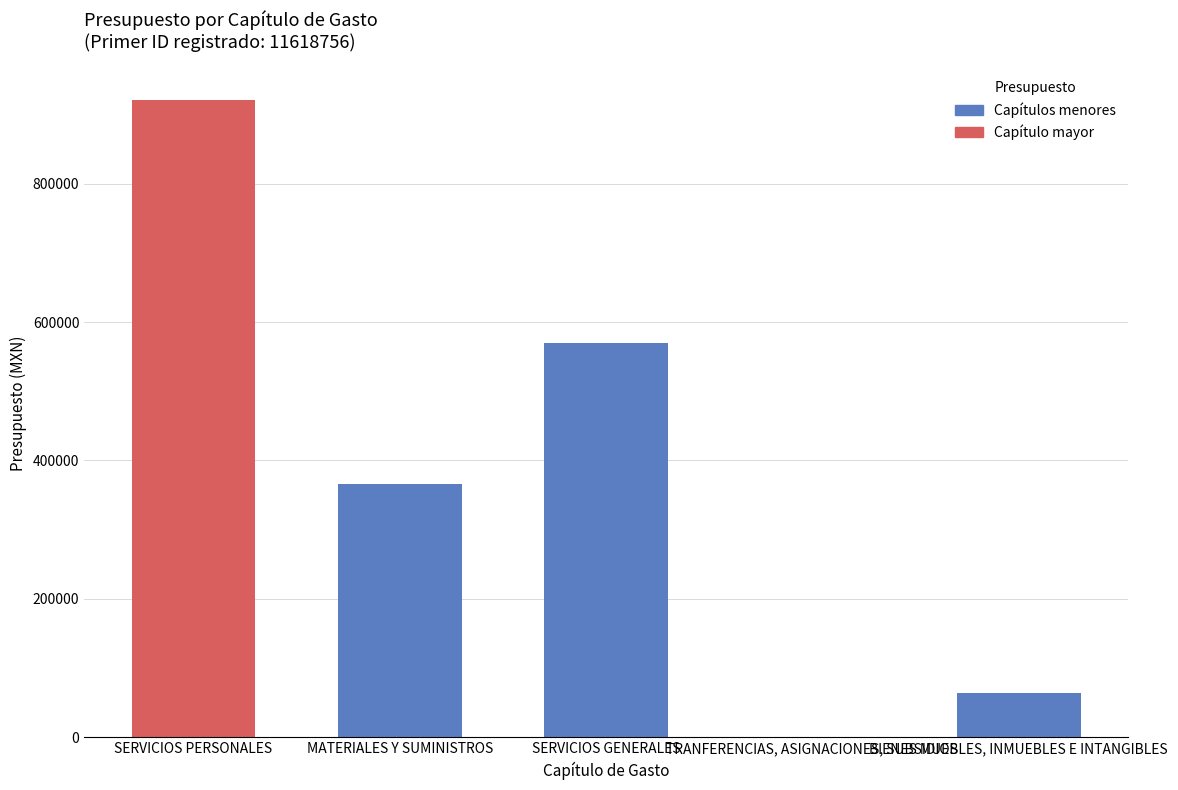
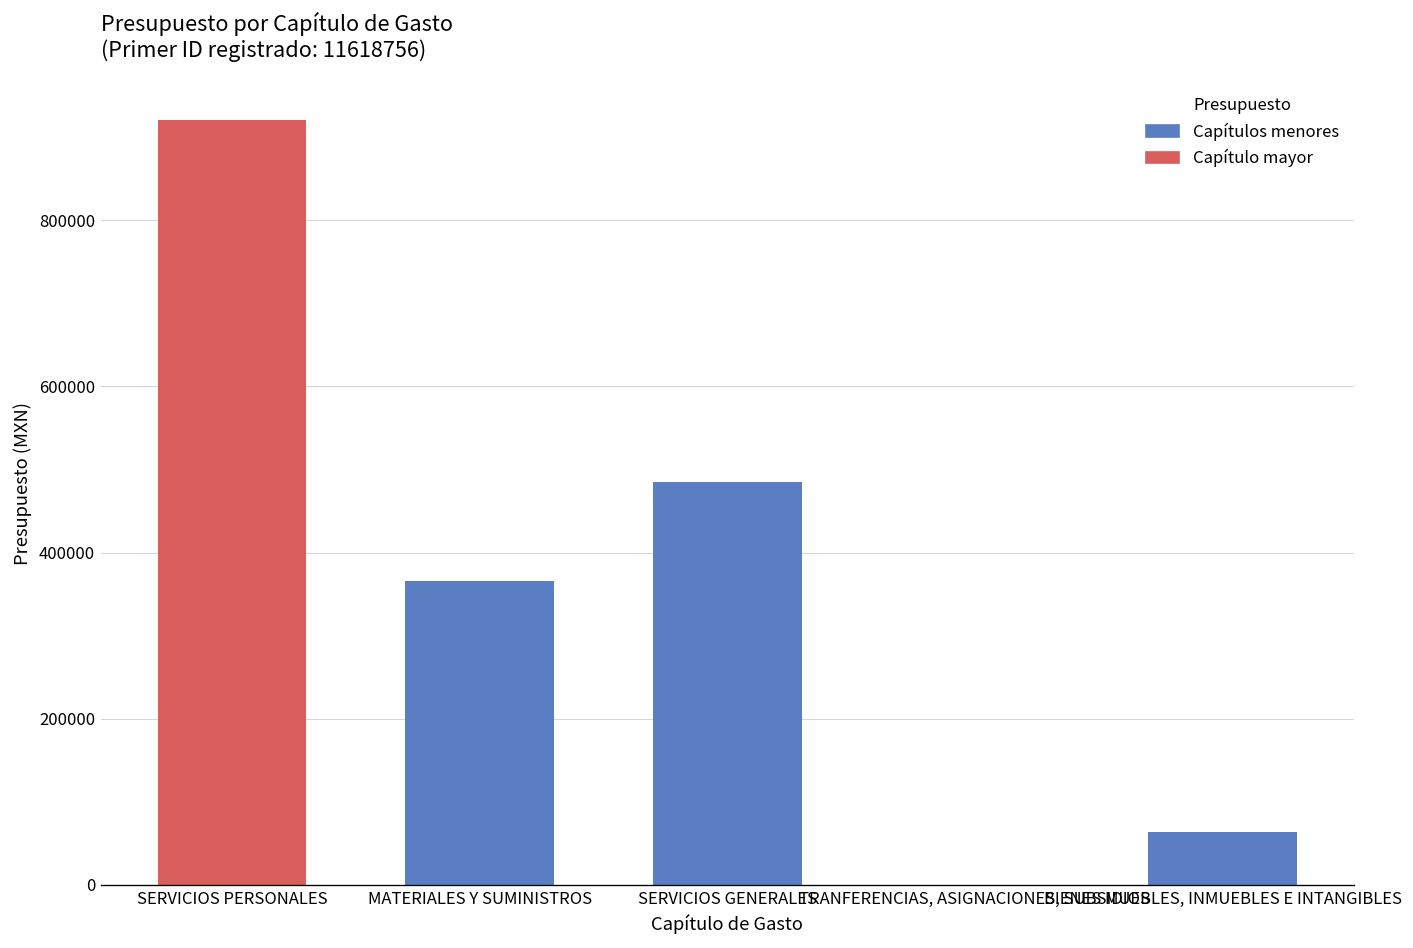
SERVICIOS GENERALES: 570000 -> 480000
